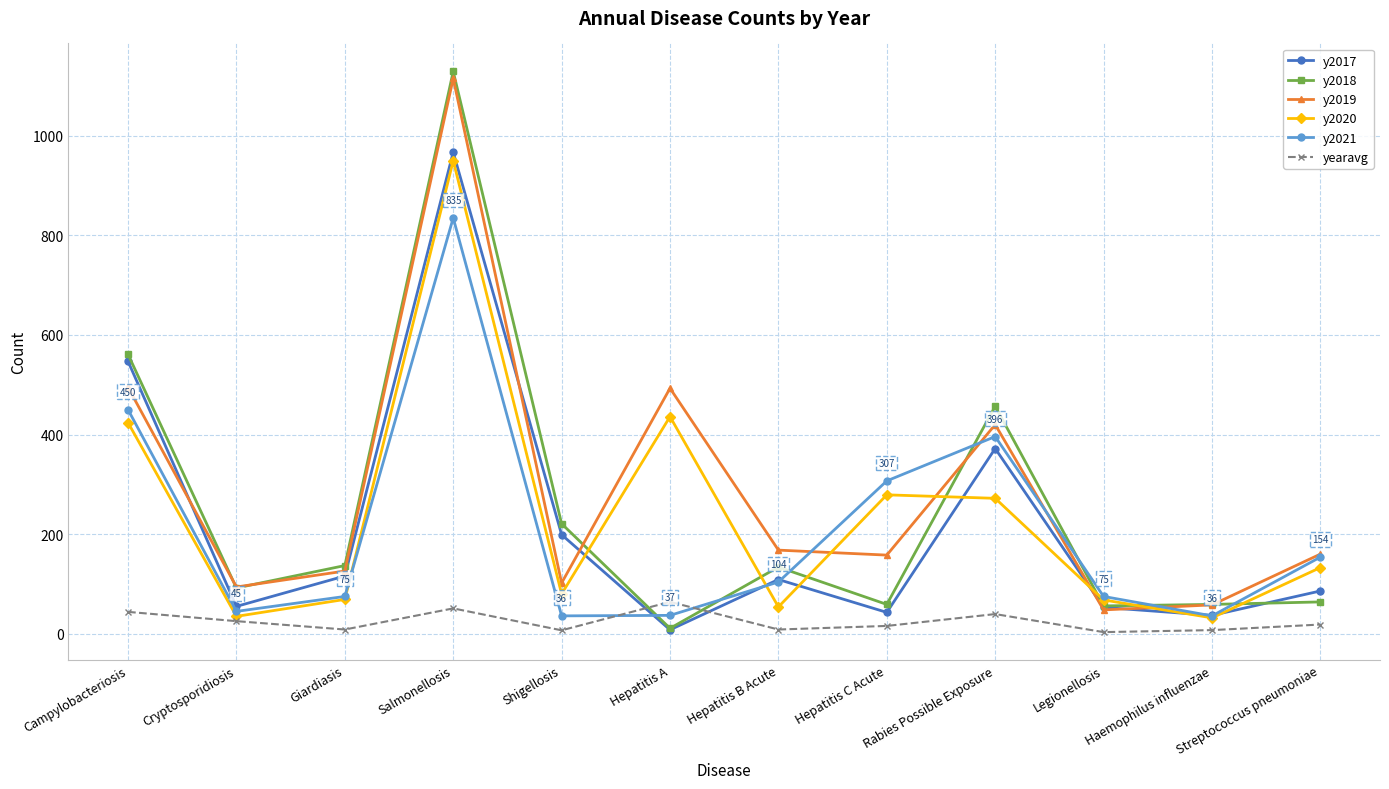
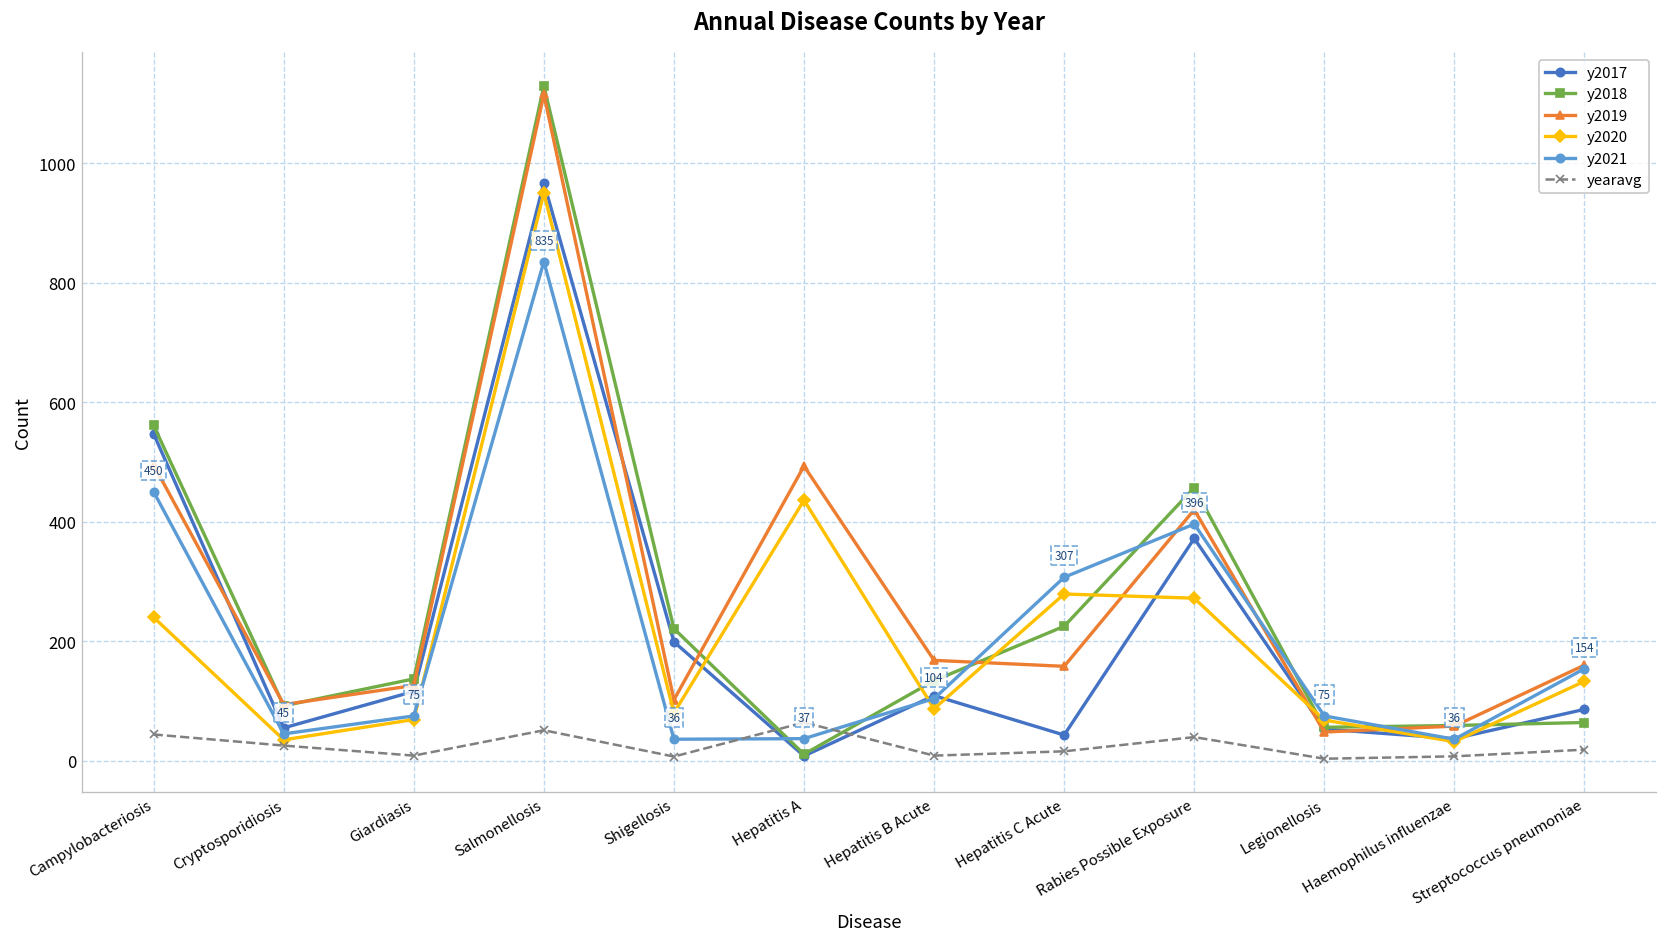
y2020, Campylobacteriosis: 420 -> 240
y2020, Hepatitis B Acute: 50 -> 90
y2018, Hepatitis C Acute: 60 -> 230
